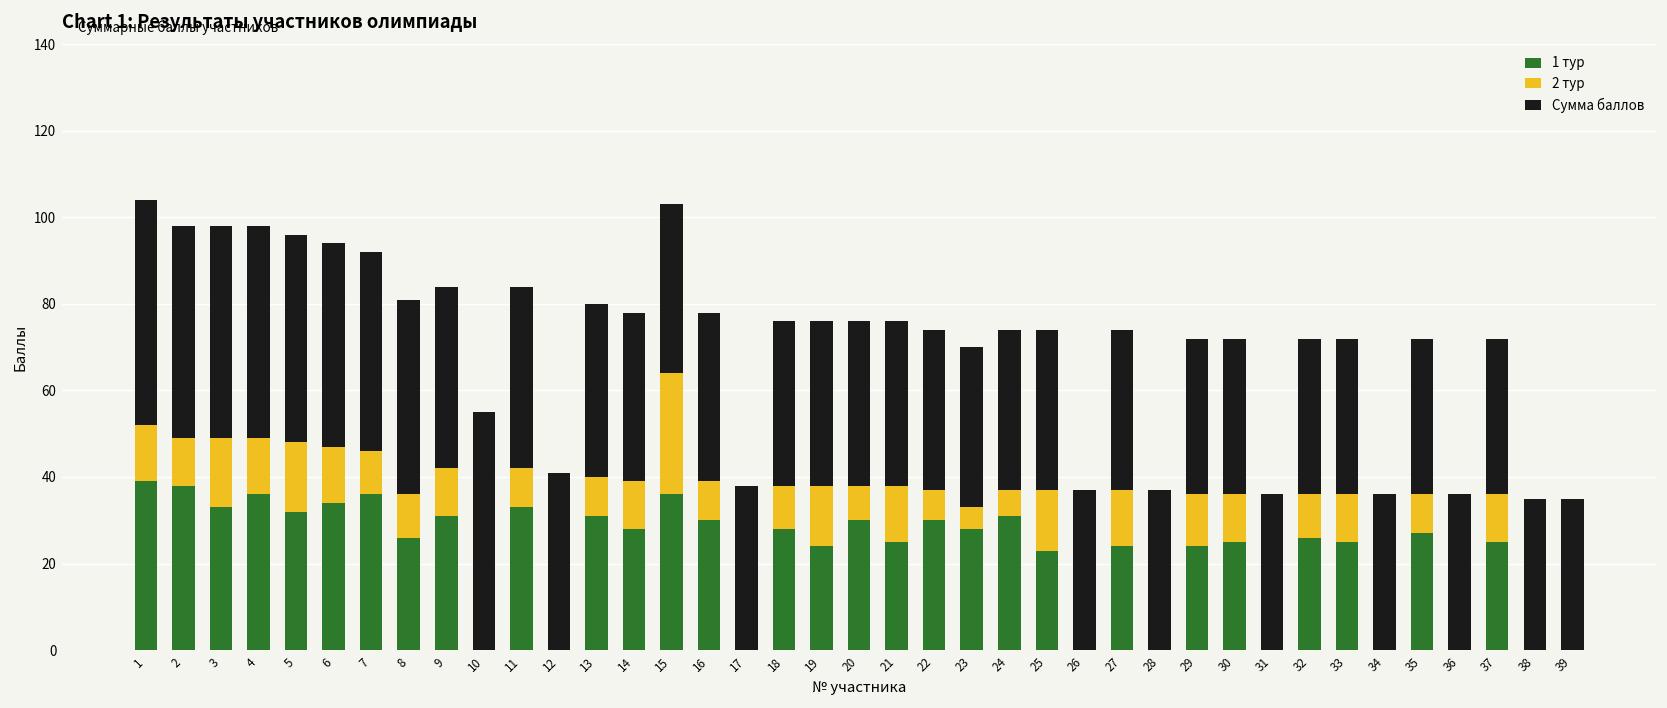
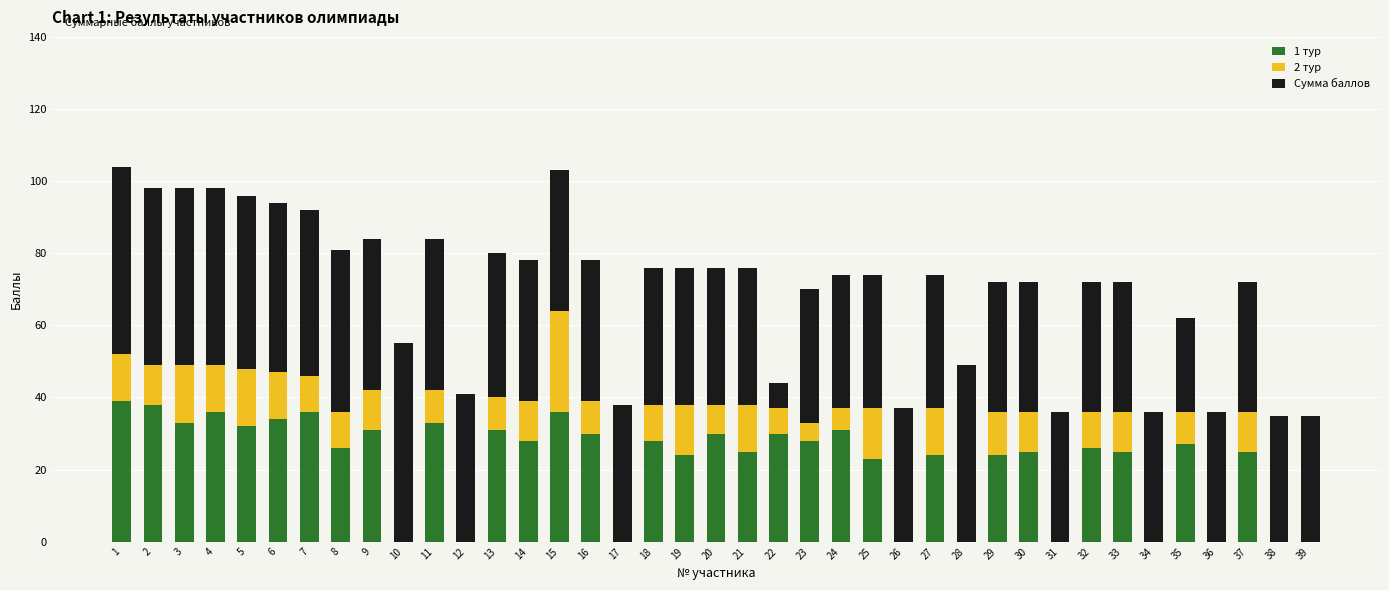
Сумма баллов, 22: 37 -> 7
Сумма баллов, 28: 37 -> 49
Сумма баллов, 35: 36 -> 26
